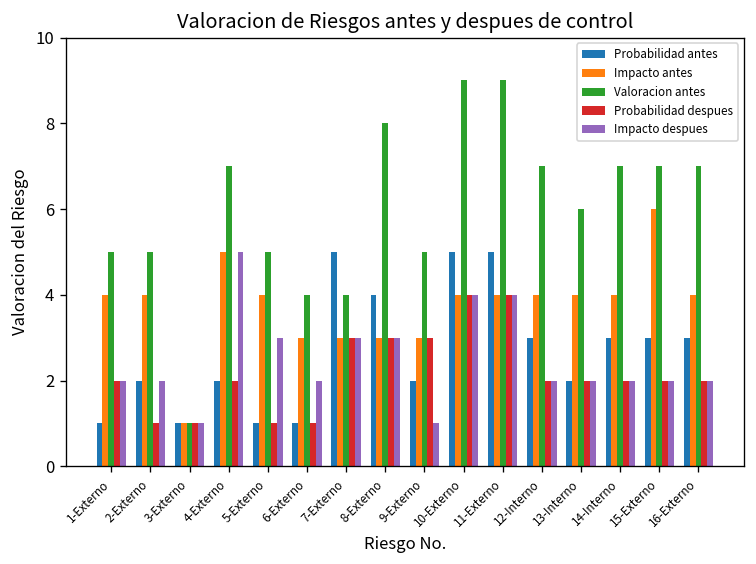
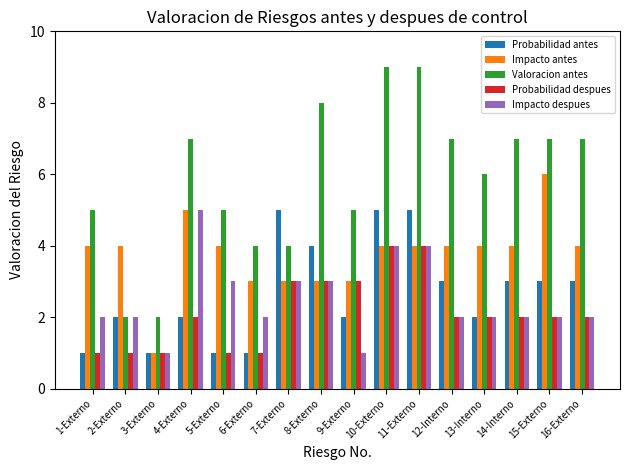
Probabilidad despues, 1-Externo: 2 -> 1
Valoracion antes, 2-Externo: 5 -> 2
Valoracion antes, 3-Externo: 1 -> 2
